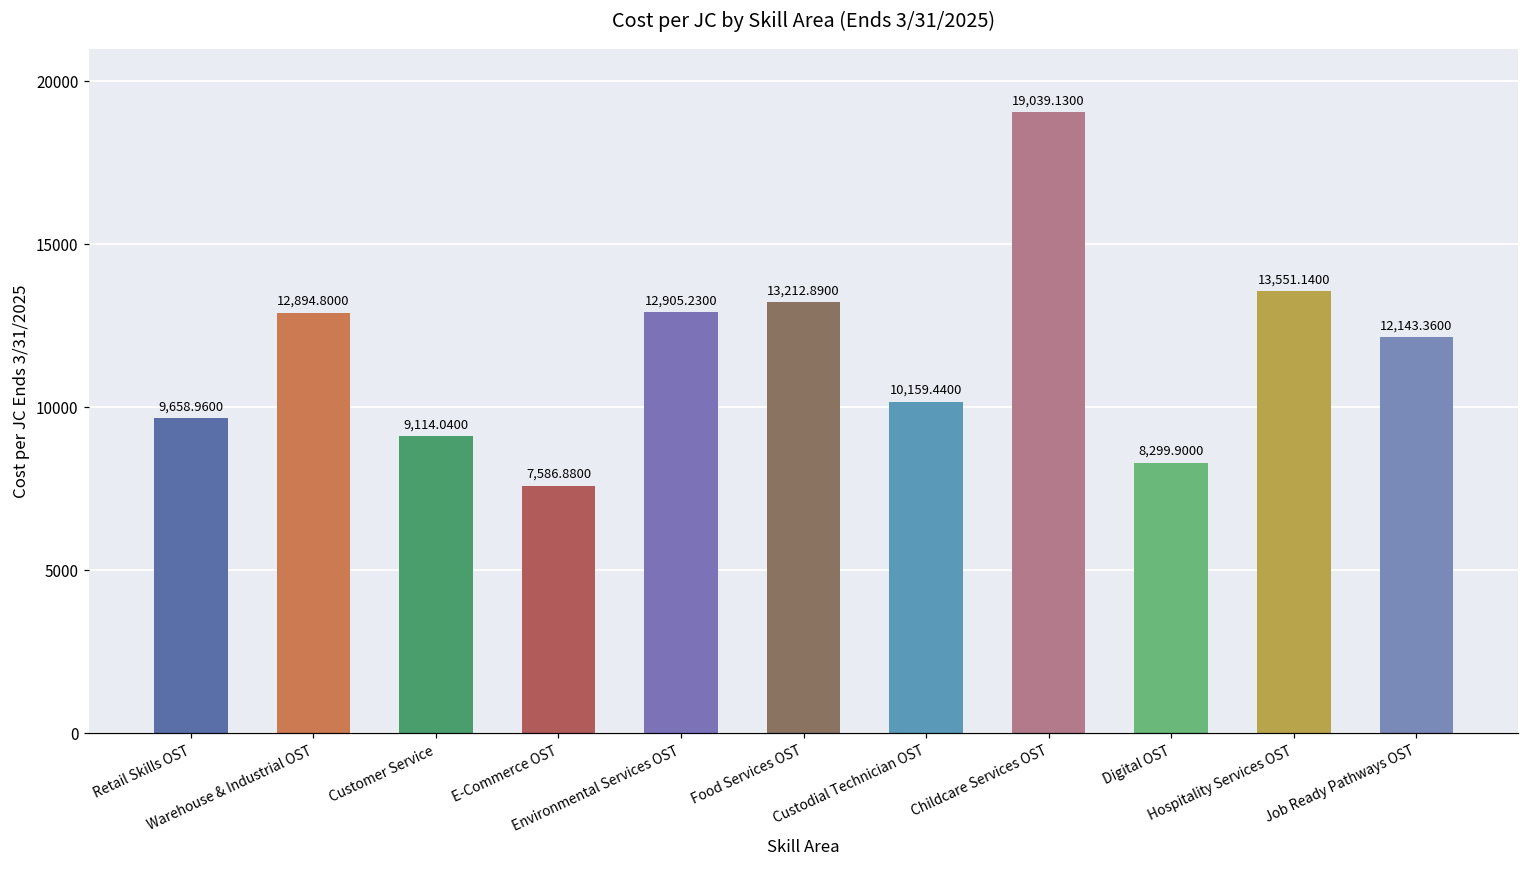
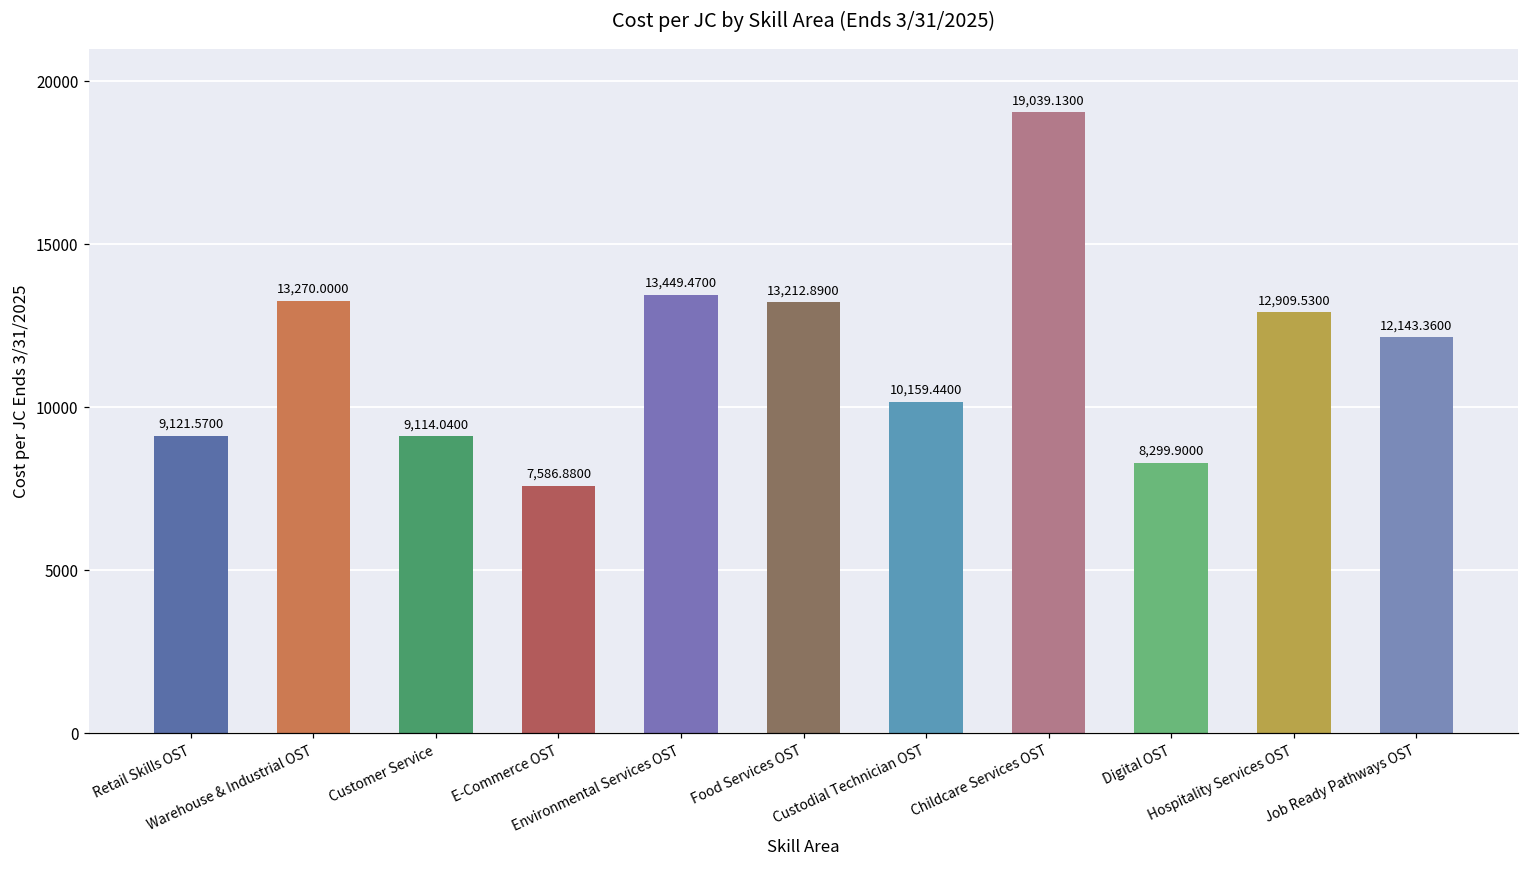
Retail Skills OST: 9,658.9600 -> 9,121.5700
Warehouse & Industrial OST: 12,894.8000 -> 13,270.0000
Environmental Services OST: 12,905.2300 -> 13,449.4700
Hospitality Services OST: 13,551.1400 -> 12,909.5300
